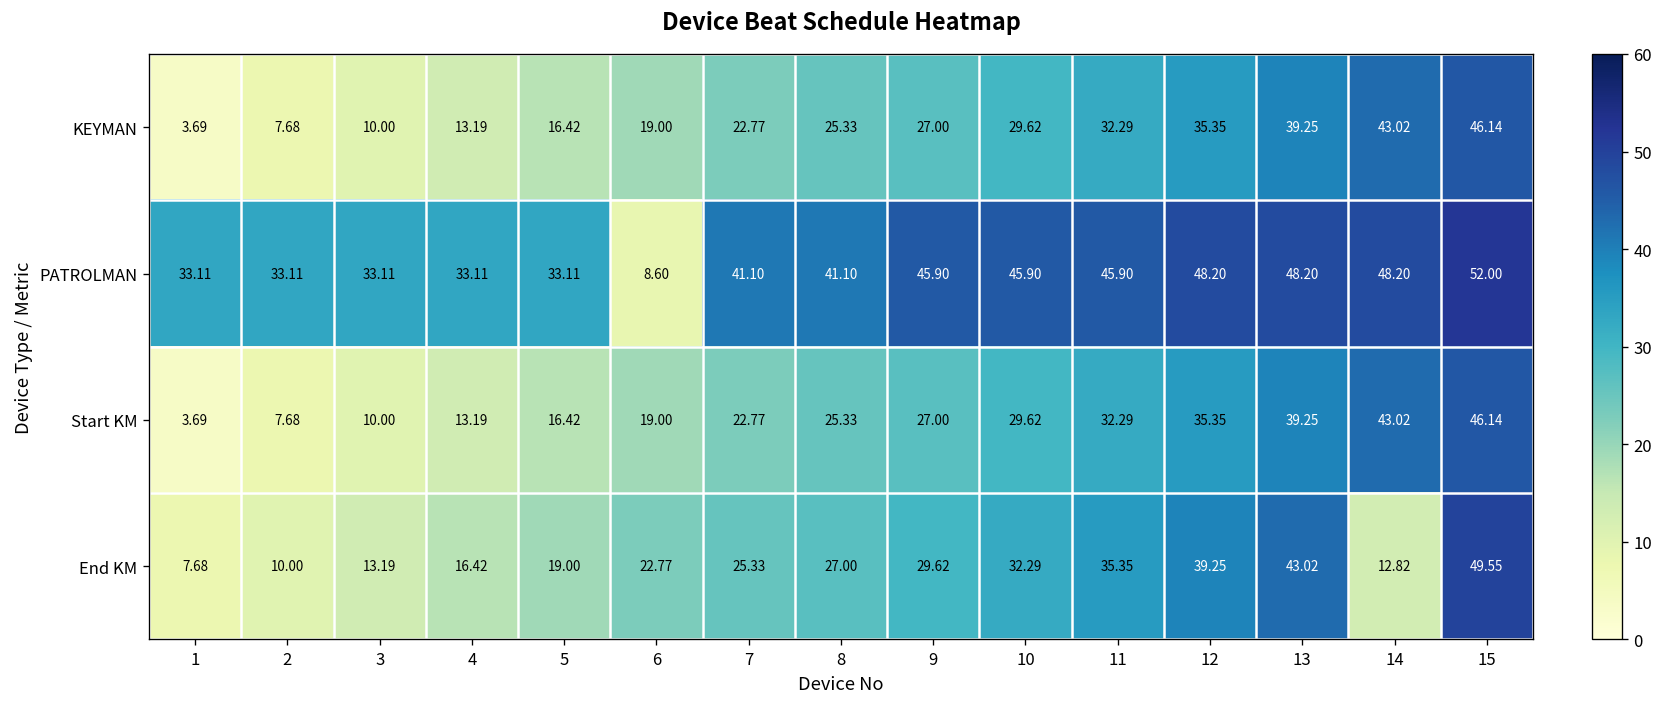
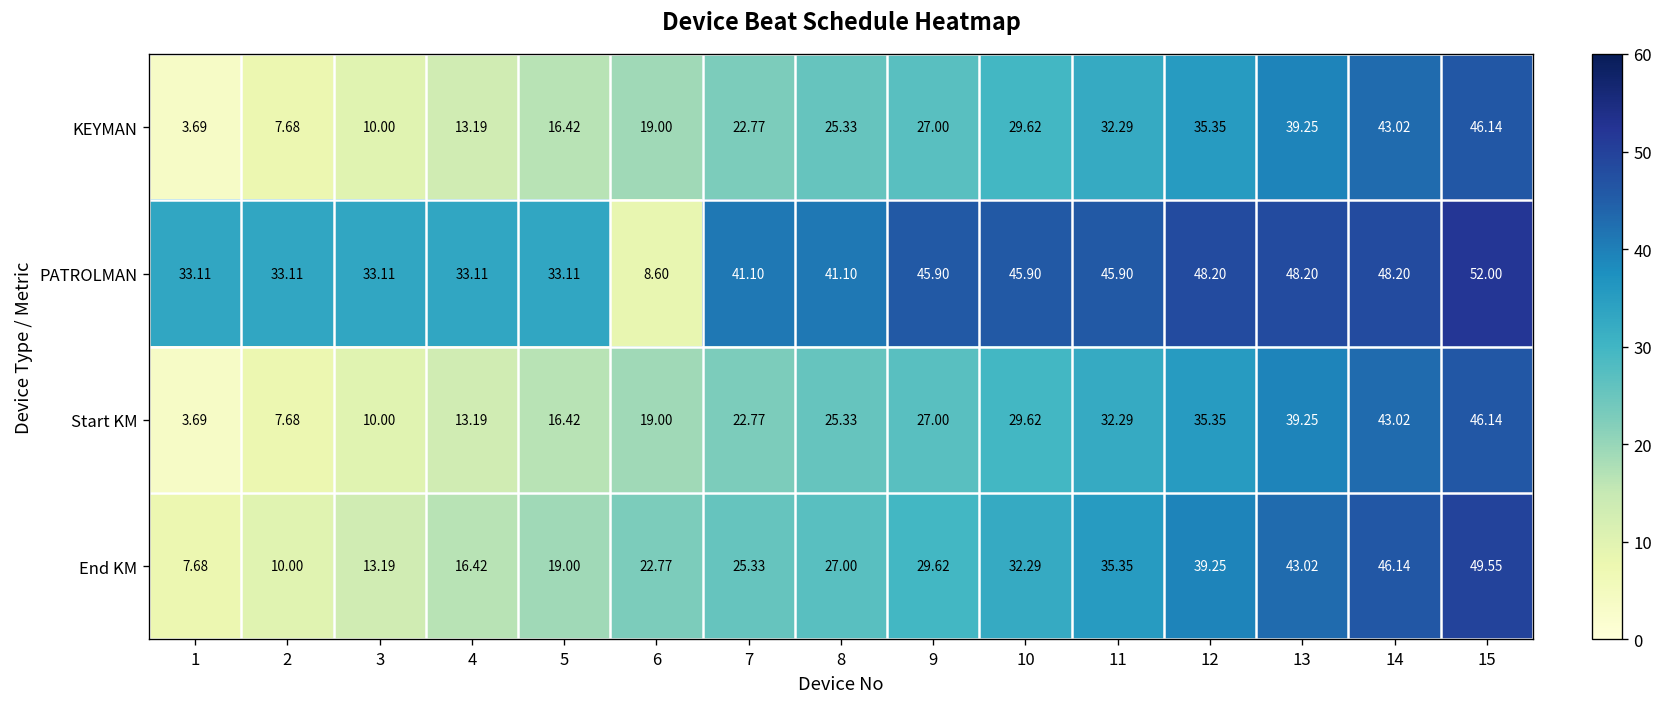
End KM, 14: 12.82 -> 46.14
